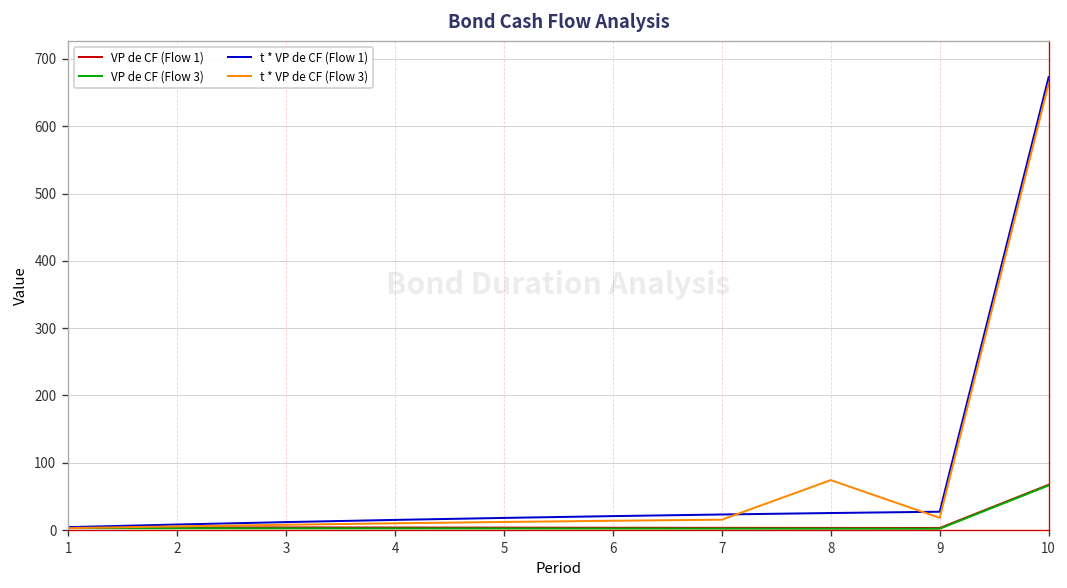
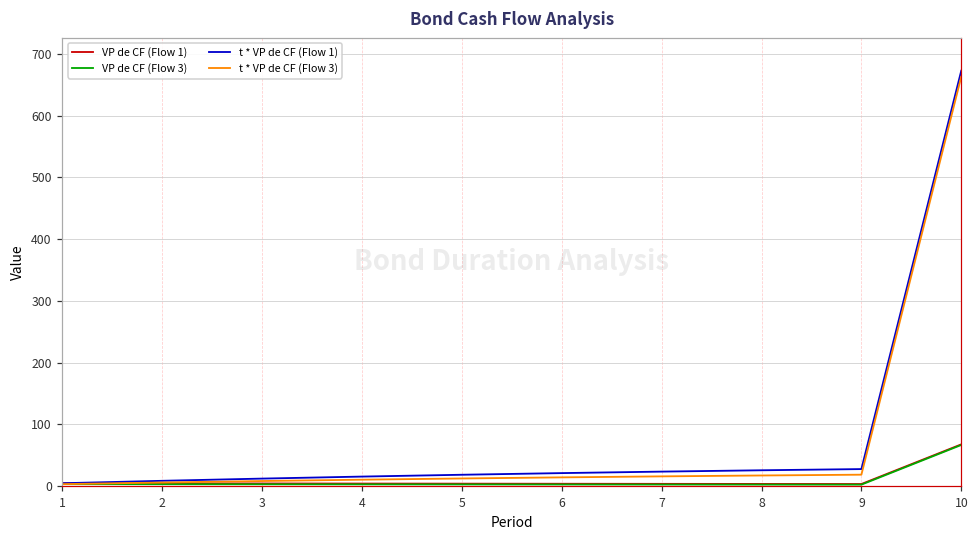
t * VP de CF (Flow 3), 8: 70 -> 20
